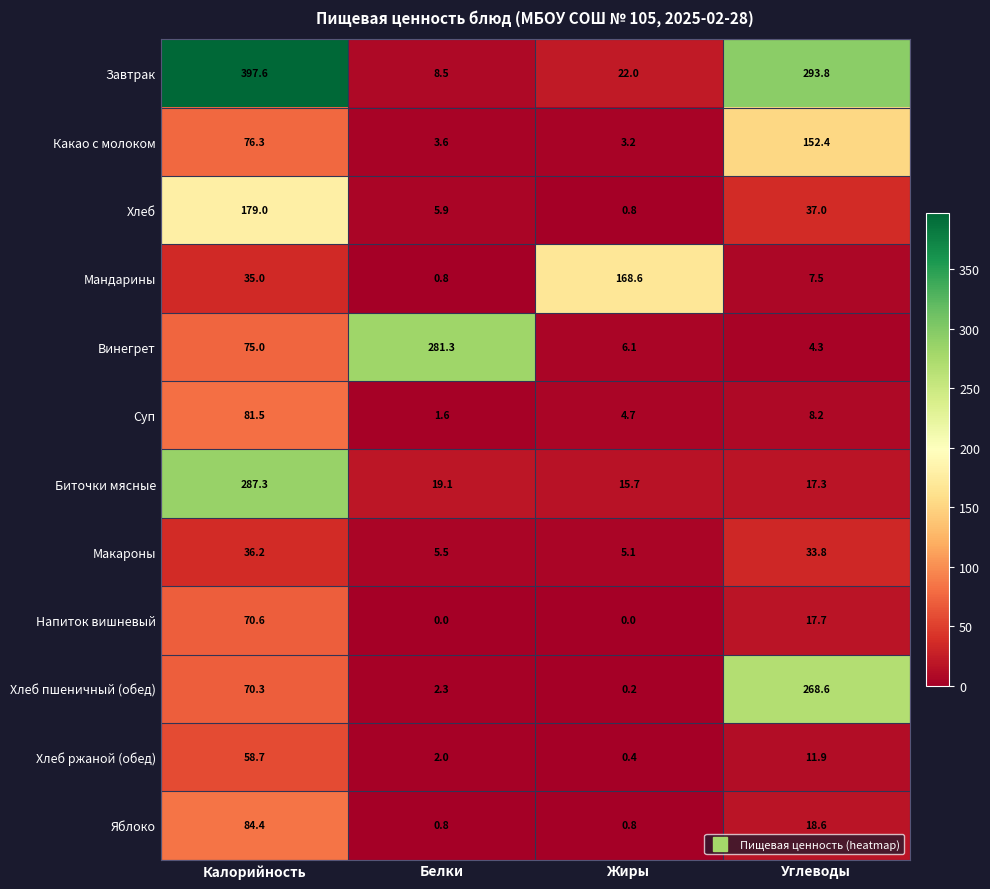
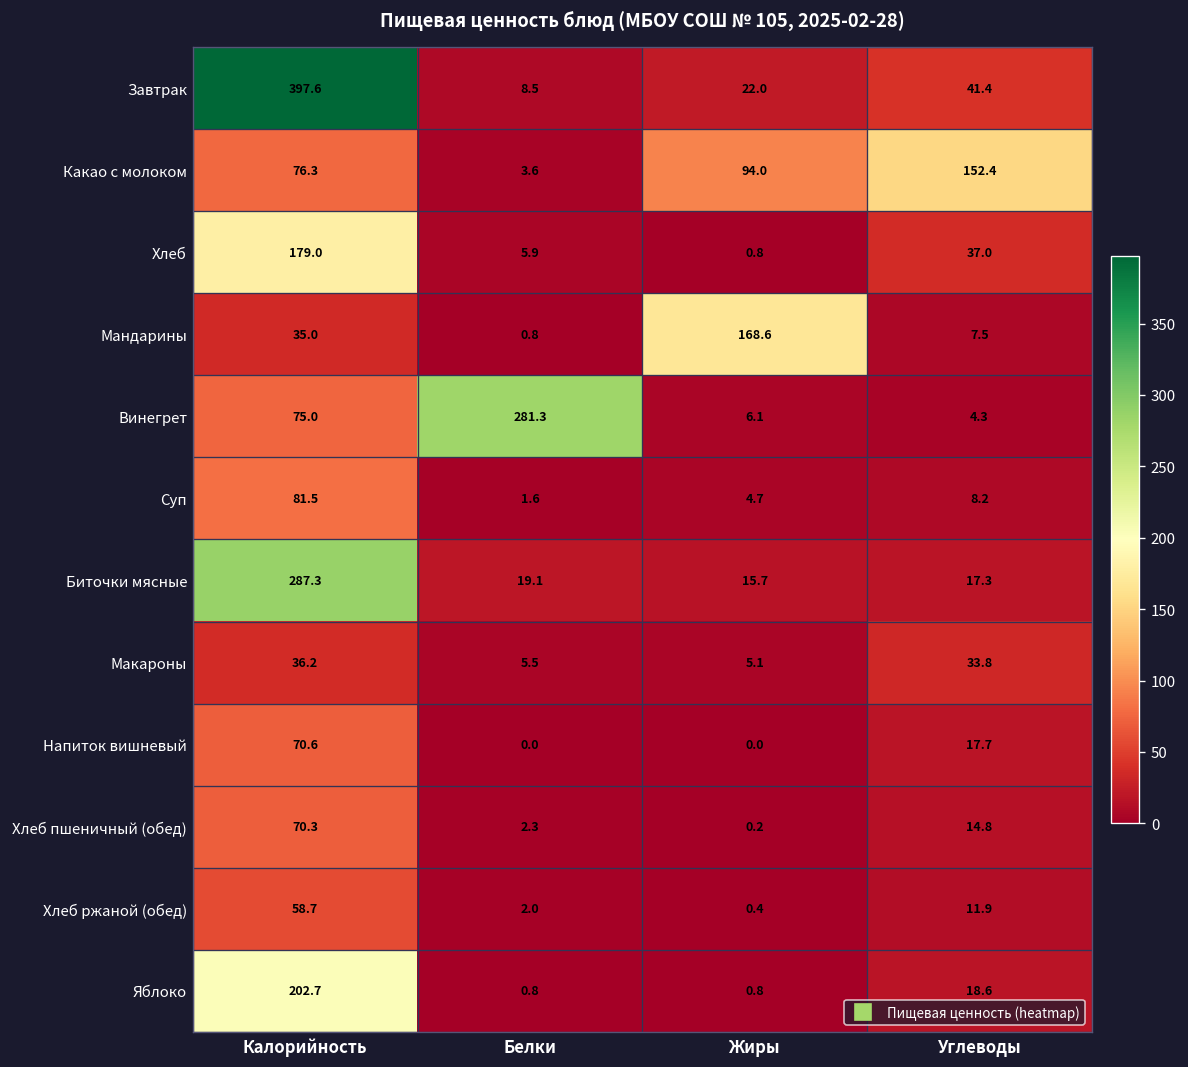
Завтрак, Углеводы: 293.8 -> 41.4
Какао с молоком, Жиры: 3.2 -> 94.0
Хлеб пшеничный (обед), Углеводы: 268.6 -> 14.8
Яблоко, Калорийность: 84.4 -> 202.7
